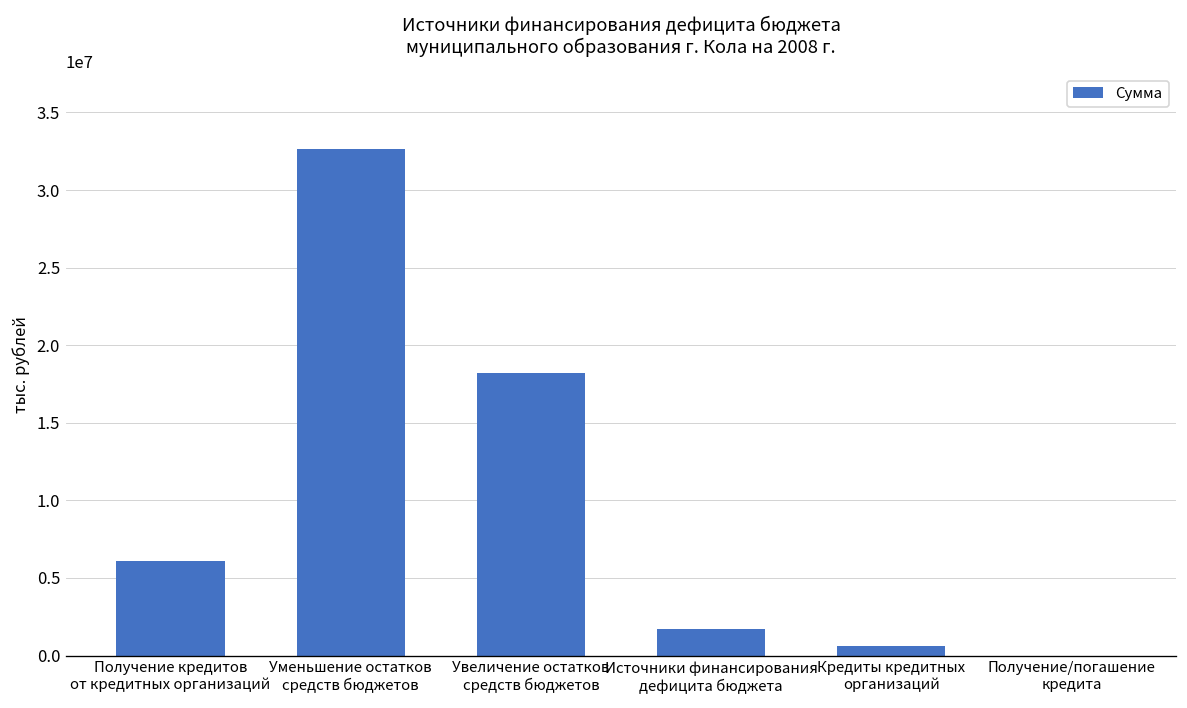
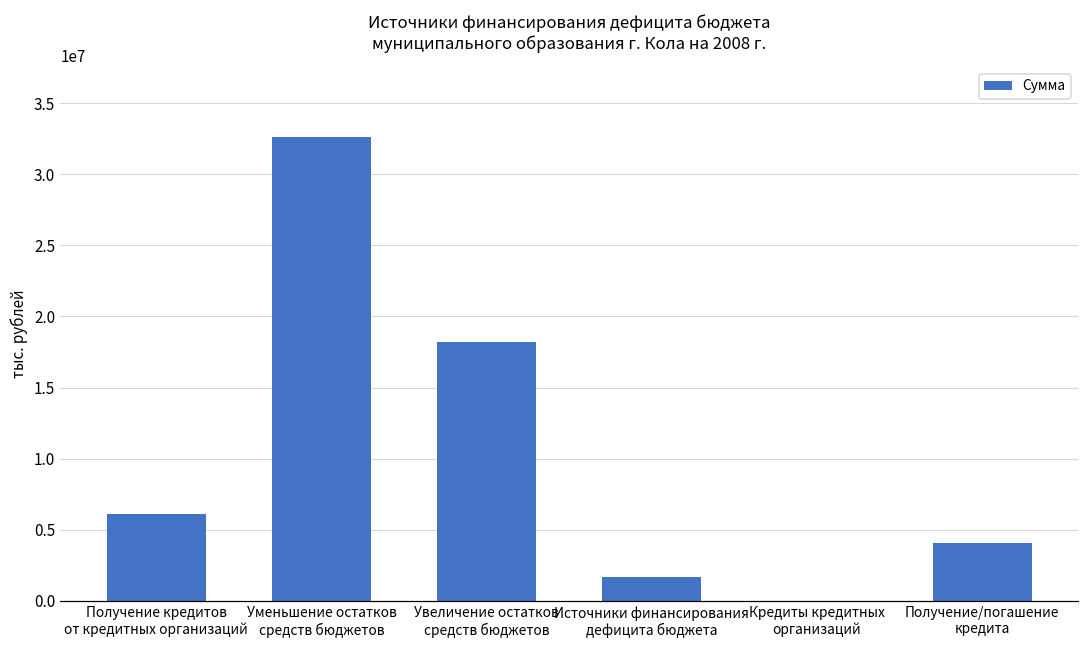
Кредиты кредитных организаций: 600000 -> 0
Получение/погашение кредита: 0 -> 4100000
